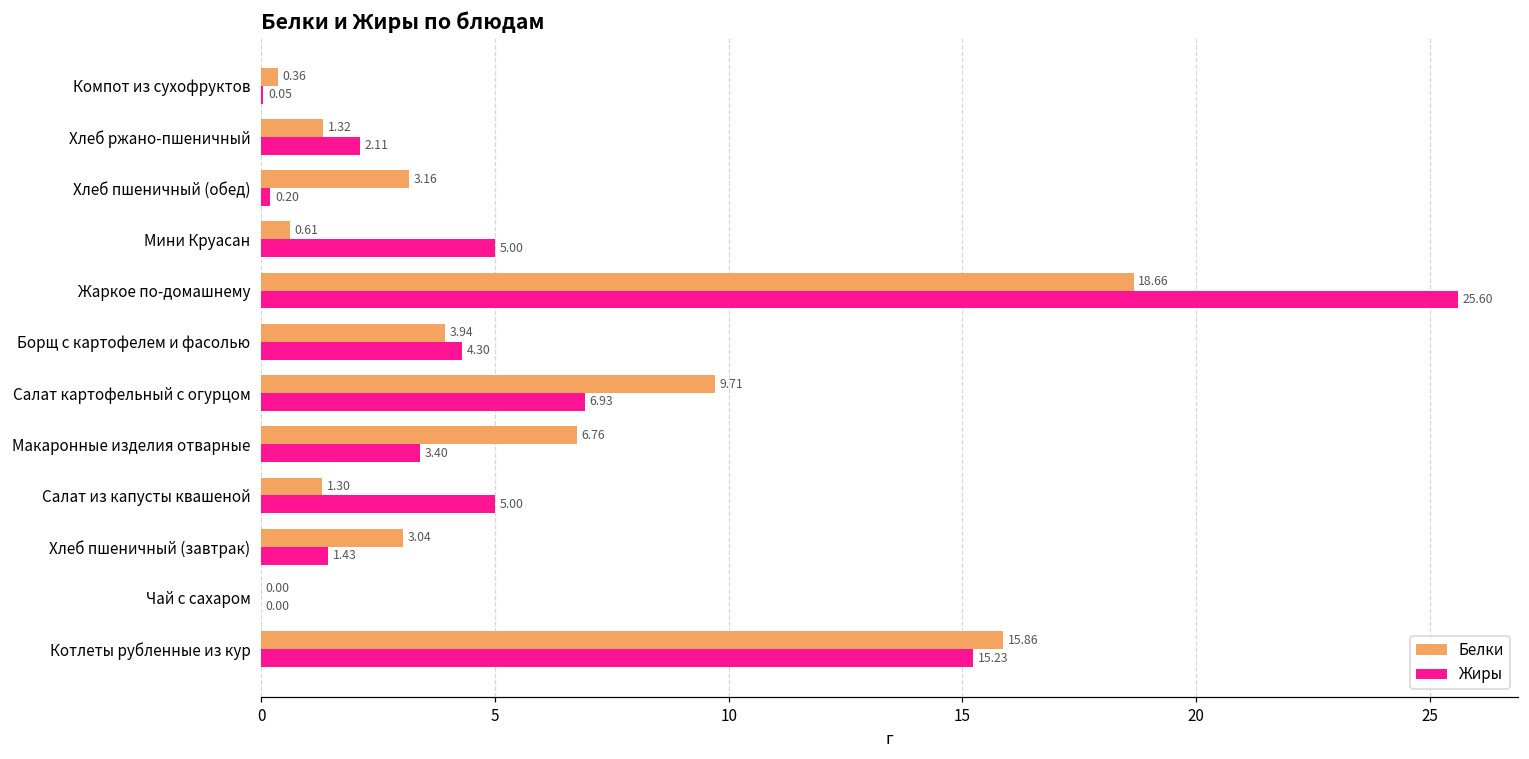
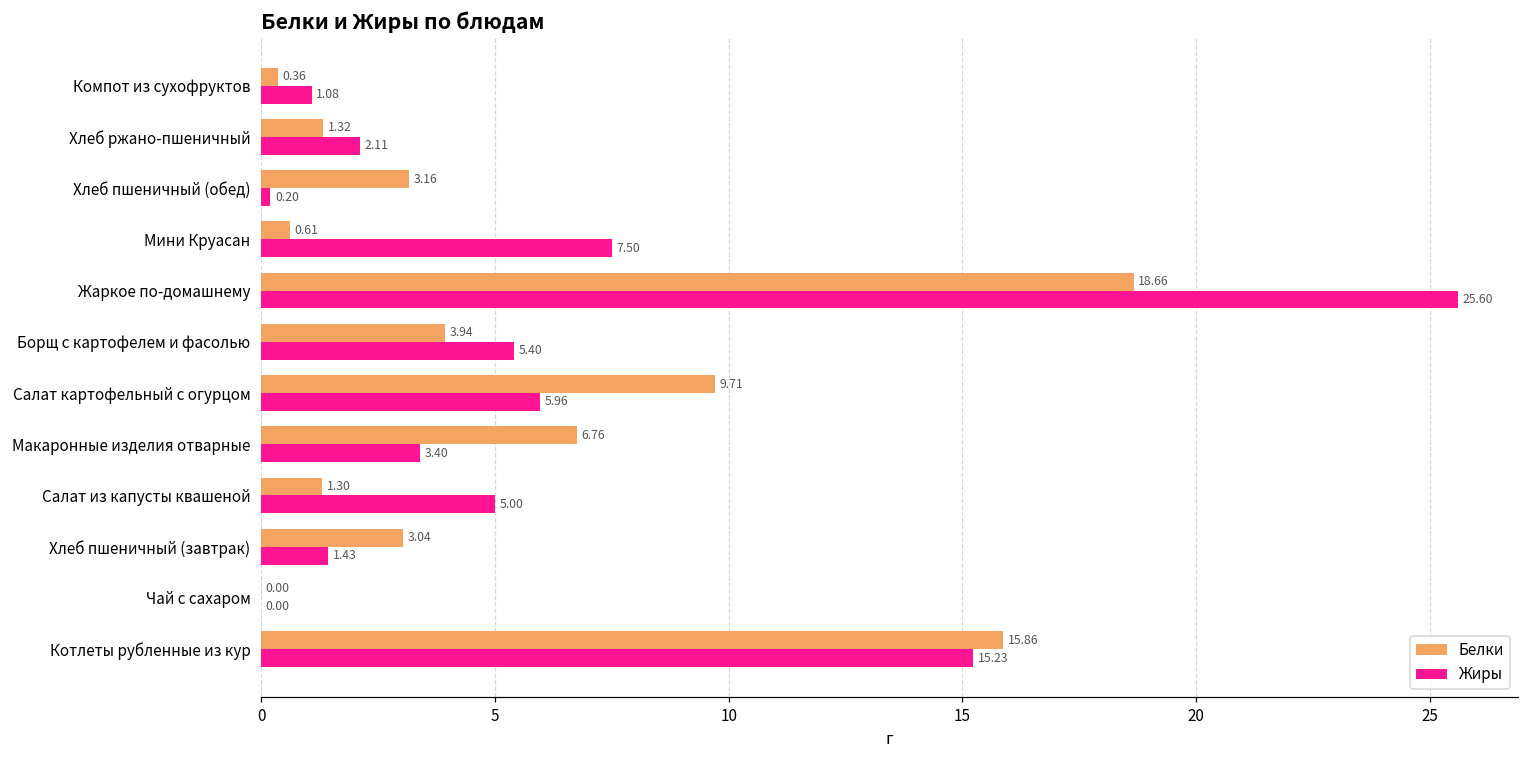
Жиры, Компот из сухофруктов: 0.05 -> 1.08
Жиры, Мини Круасан: 5.00 -> 7.50
Жиры, Борщ с картофелем и фасолью: 4.30 -> 5.40
Жиры, Салат картофельный с огурцом: 6.93 -> 5.96
